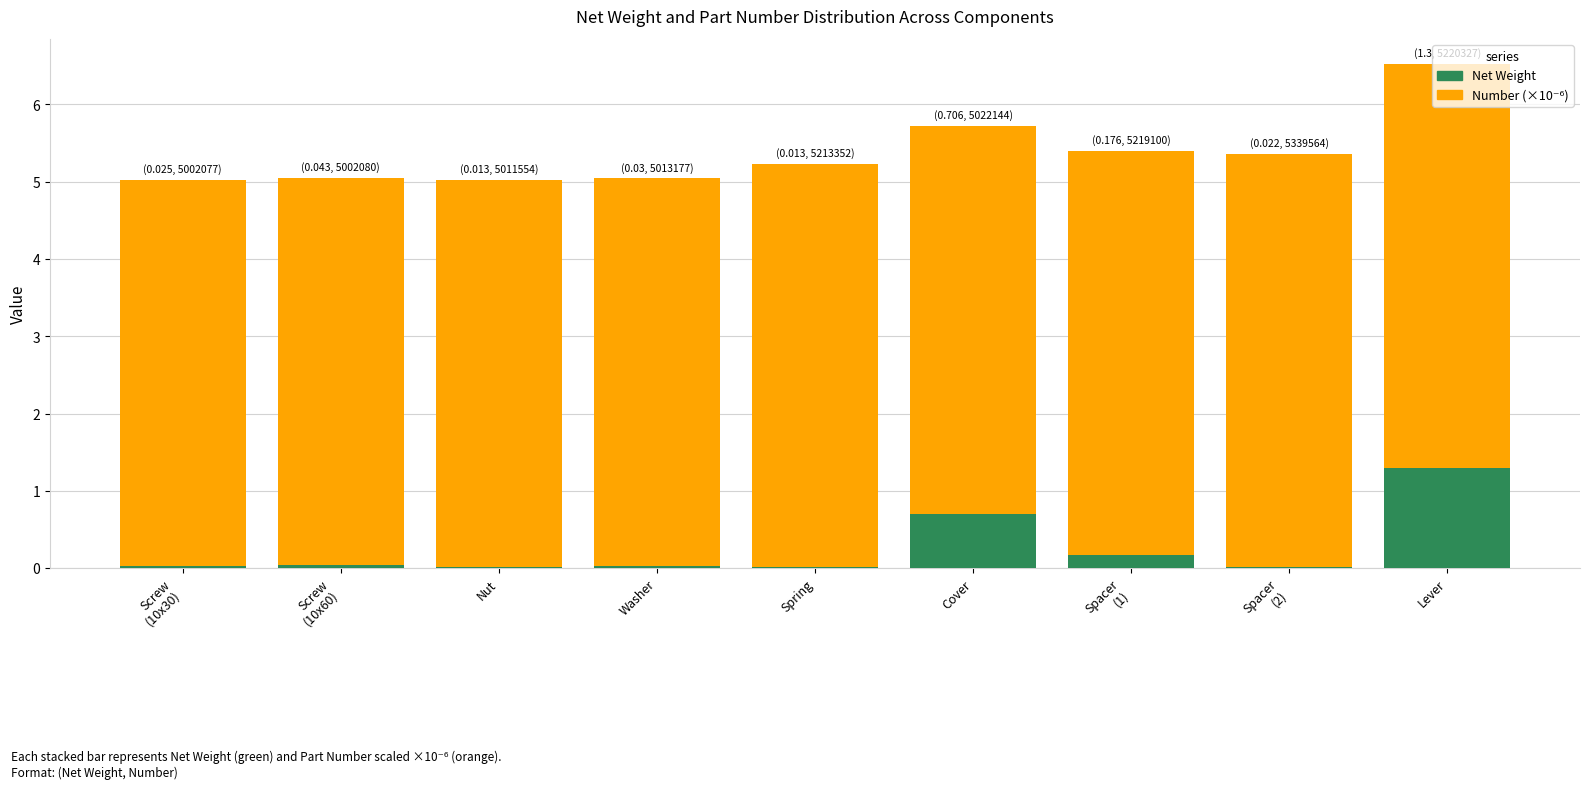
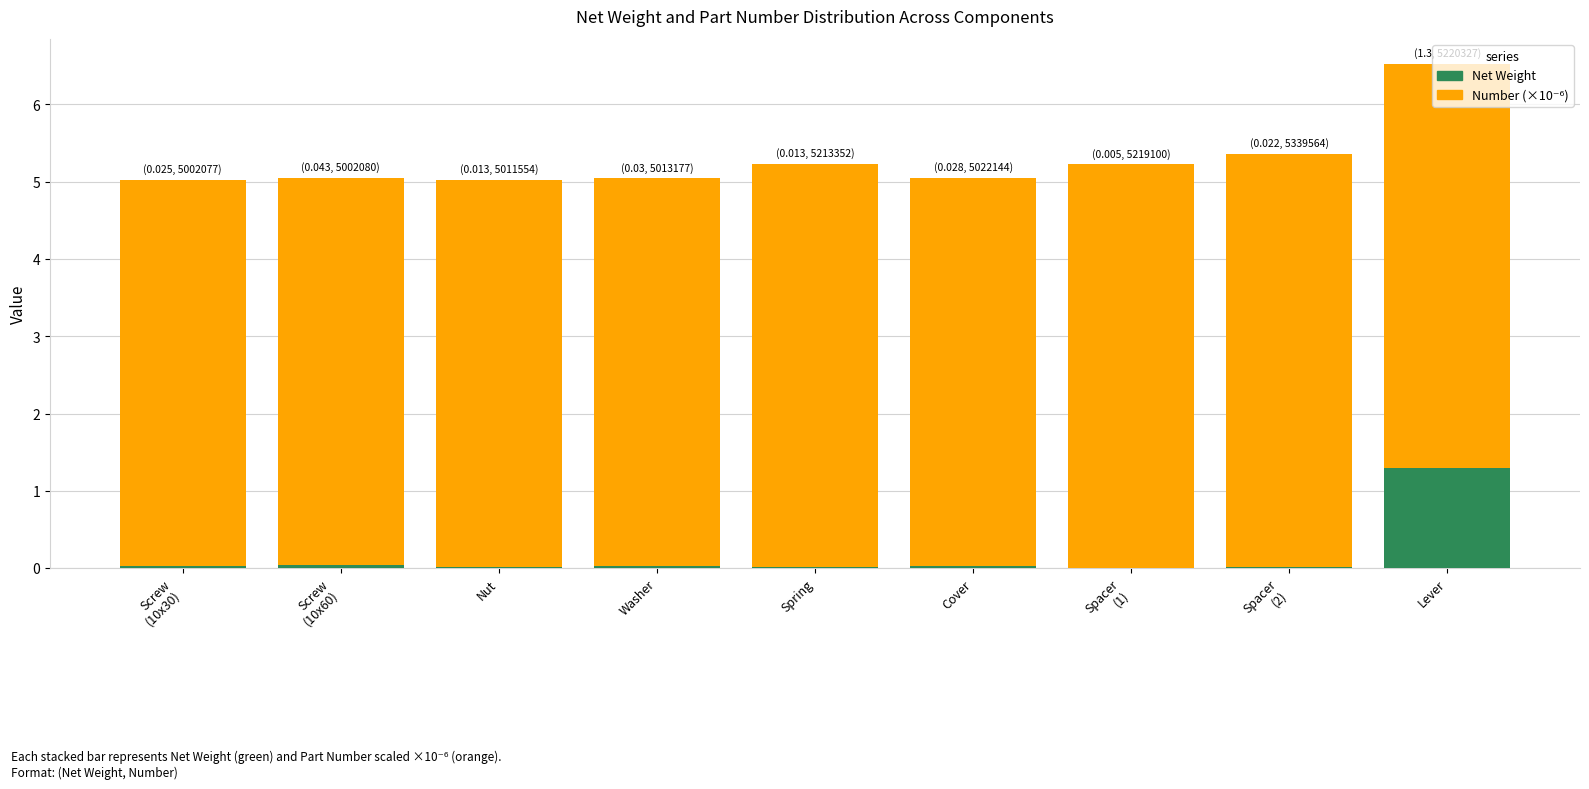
Net Weight, Cover: (0.706, 5022144) -> (0.028, 5022144)
Net Weight, Spacer (1): (0.176, 5219100) -> (0.005, 5219100)
